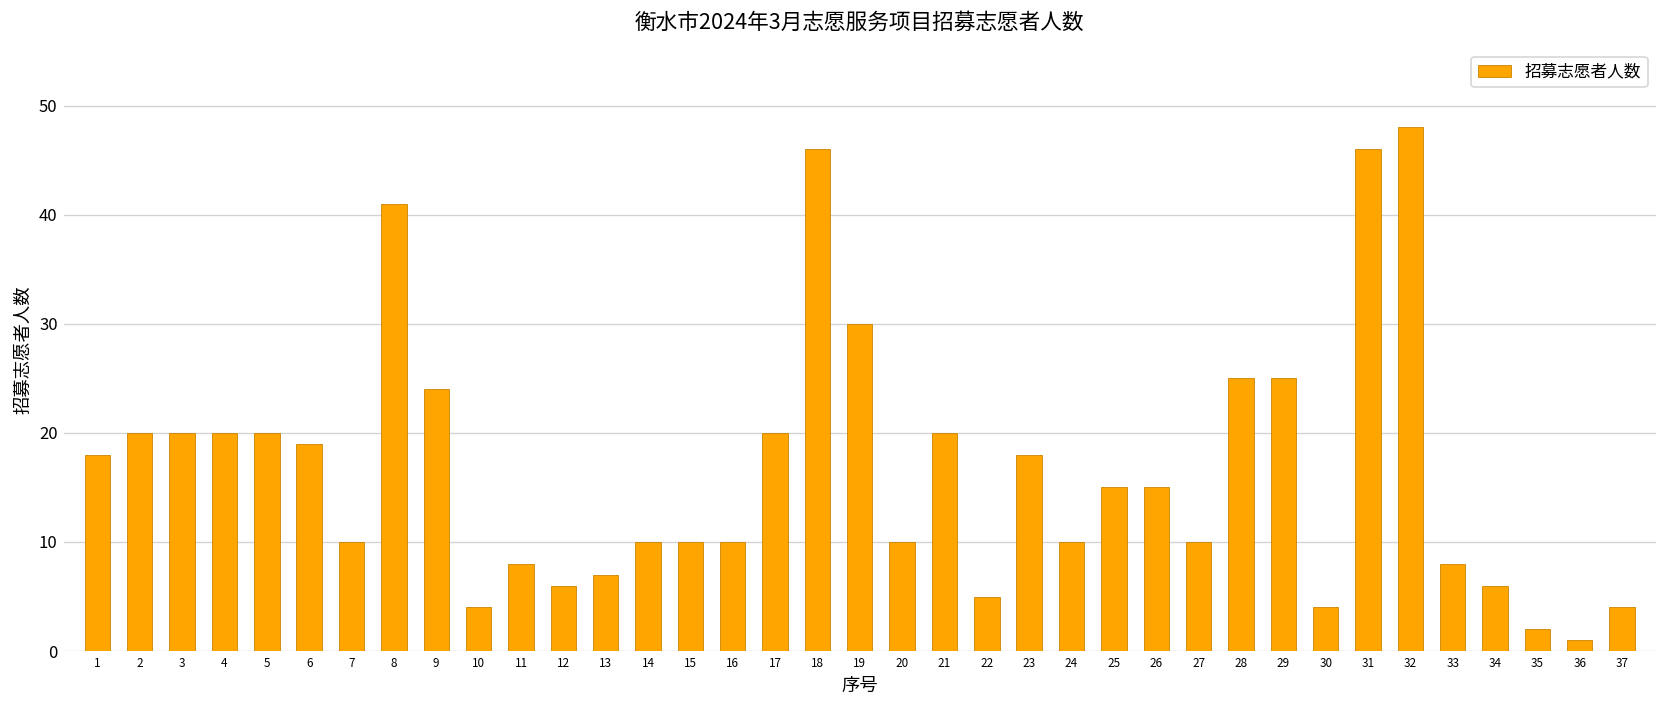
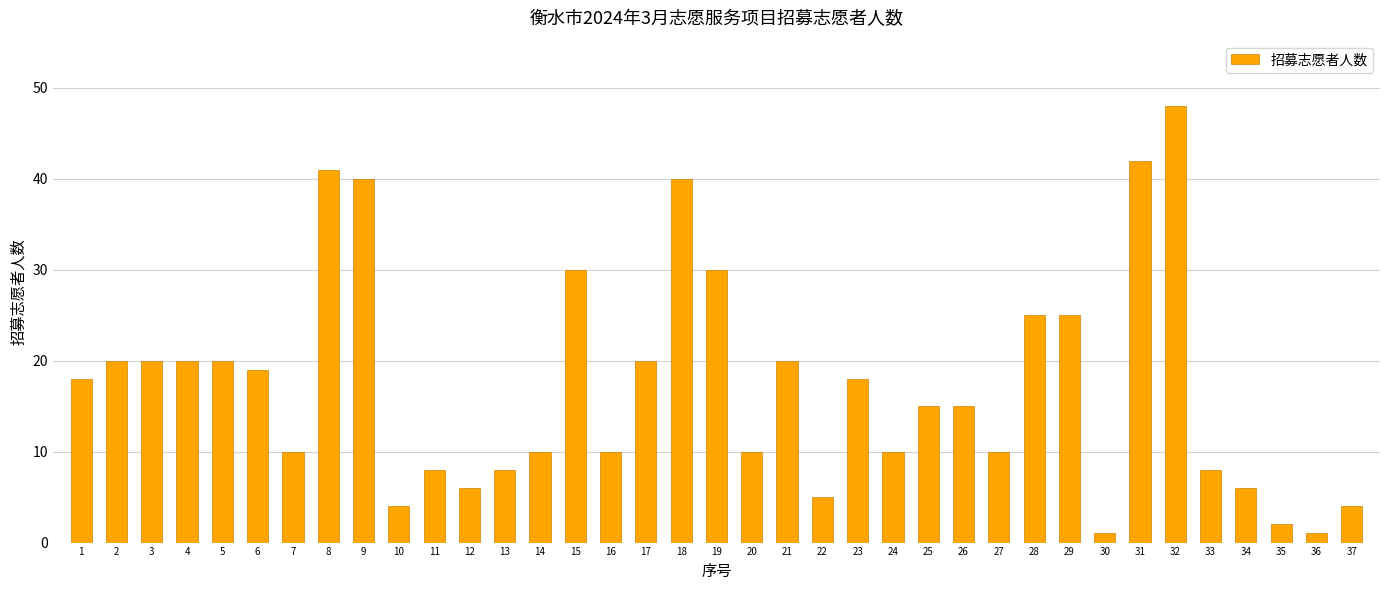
9: 24 -> 40
13: 7 -> 8
15: 10 -> 30
18: 46 -> 40
30: 4 -> 1
31: 46 -> 42
